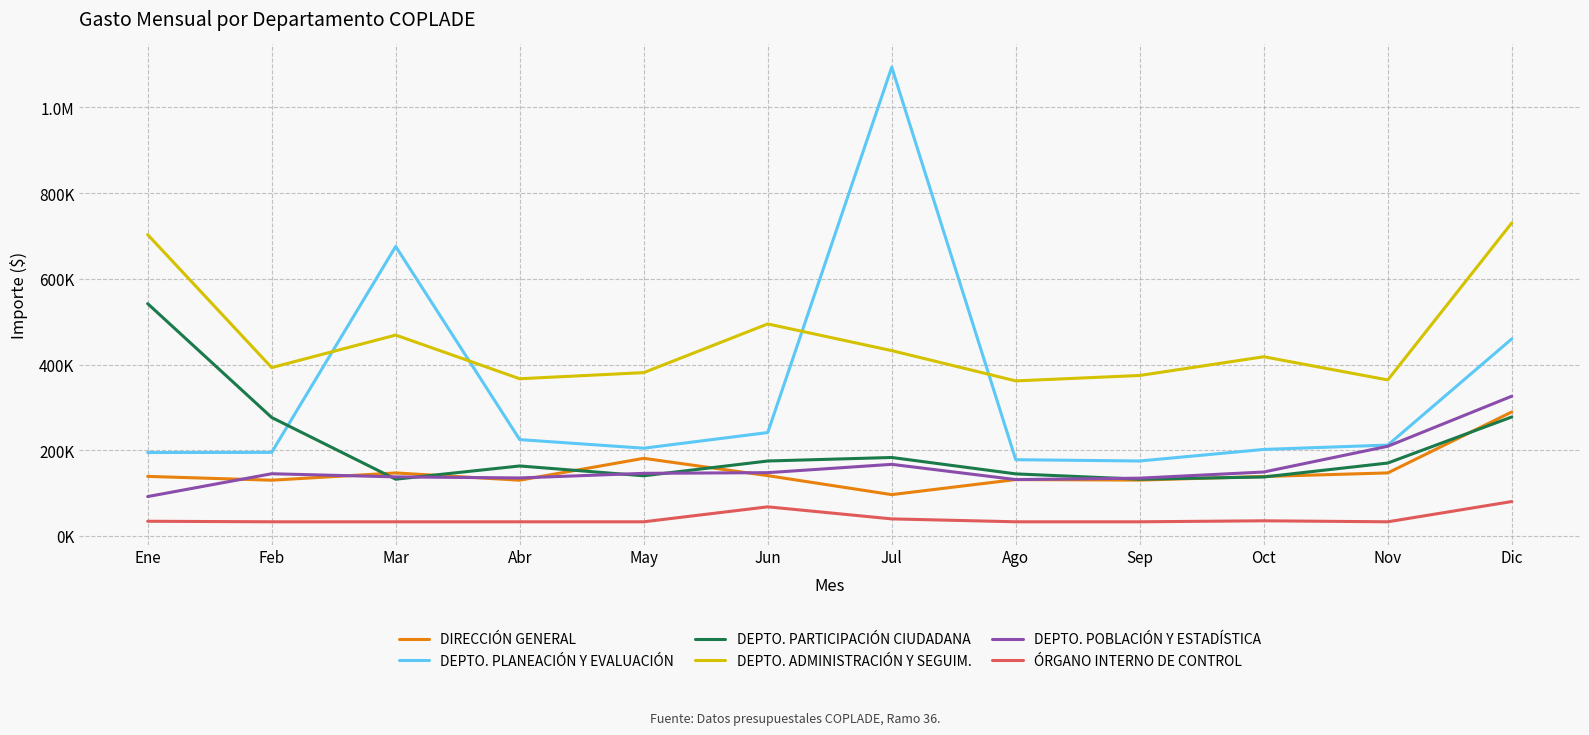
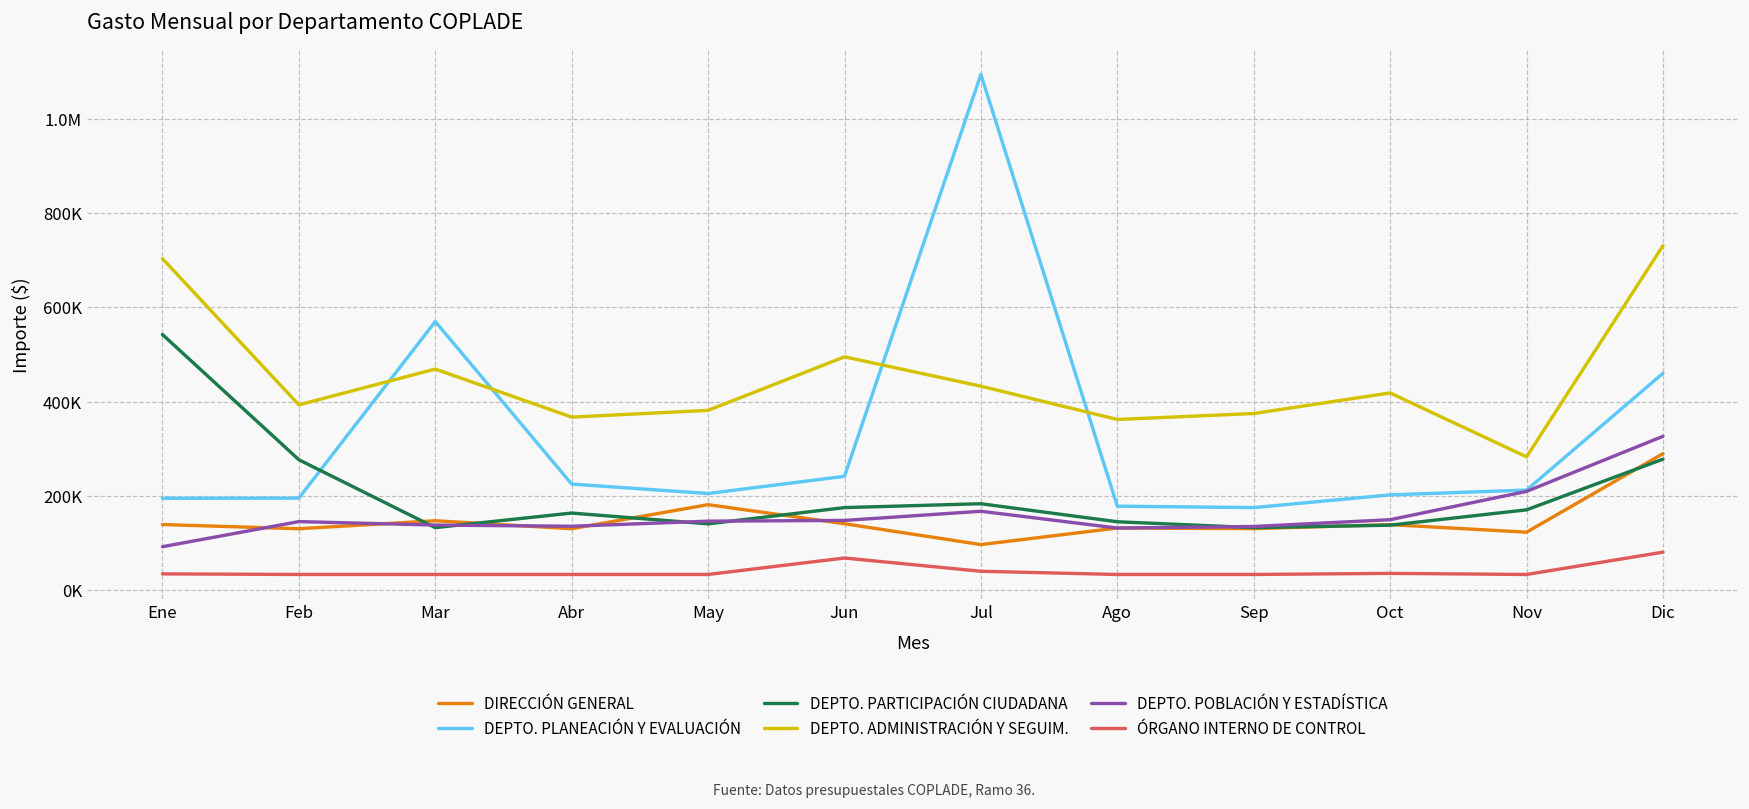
DEPTO. PLANEACIÓN Y EVALUACIÓN, Mar: 680000 -> 570000
DIRECCIÓN GENERAL, Nov: 150000 -> 120000
DEPTO. ADMINISTRACIÓN Y SEGUIM., Nov: 360000 -> 280000
